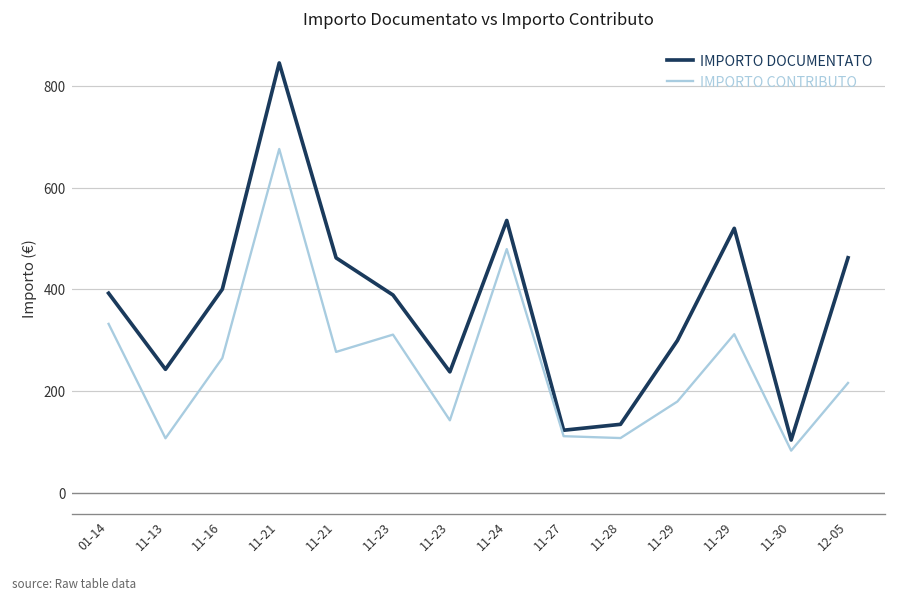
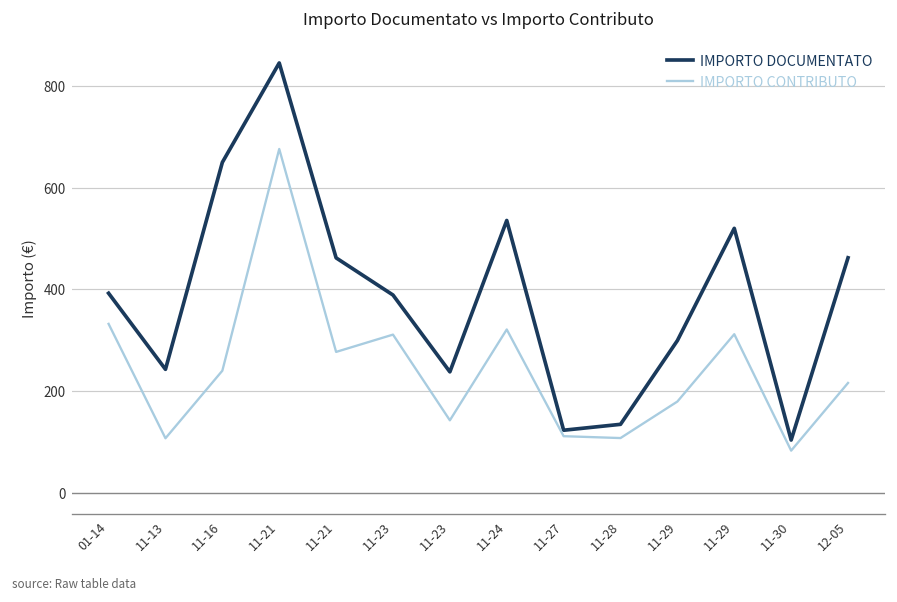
IMPORTO DOCUMENTATO, 11-16: 400 -> 650
IMPORTO CONTRIBUTO, 11-16: 270 -> 240
IMPORTO CONTRIBUTO, 11-24: 480 -> 320
